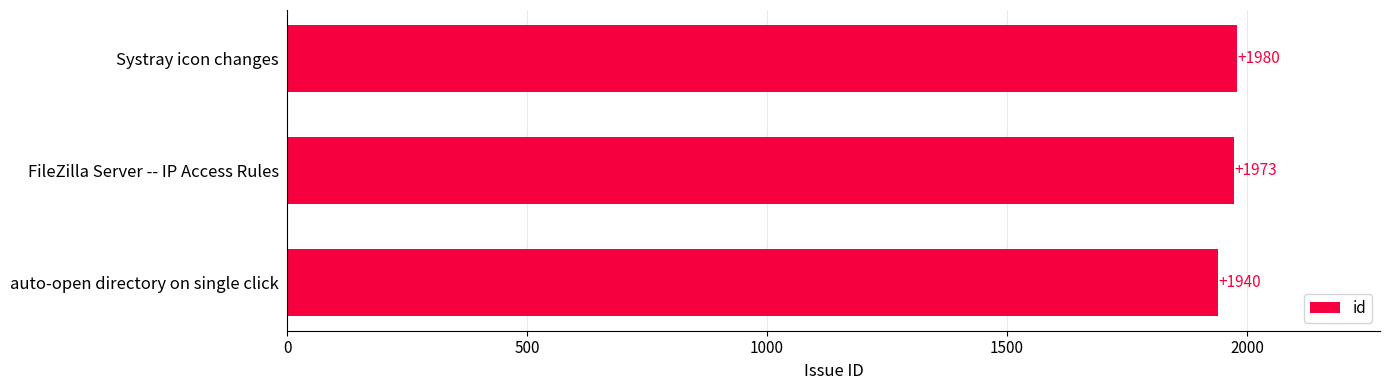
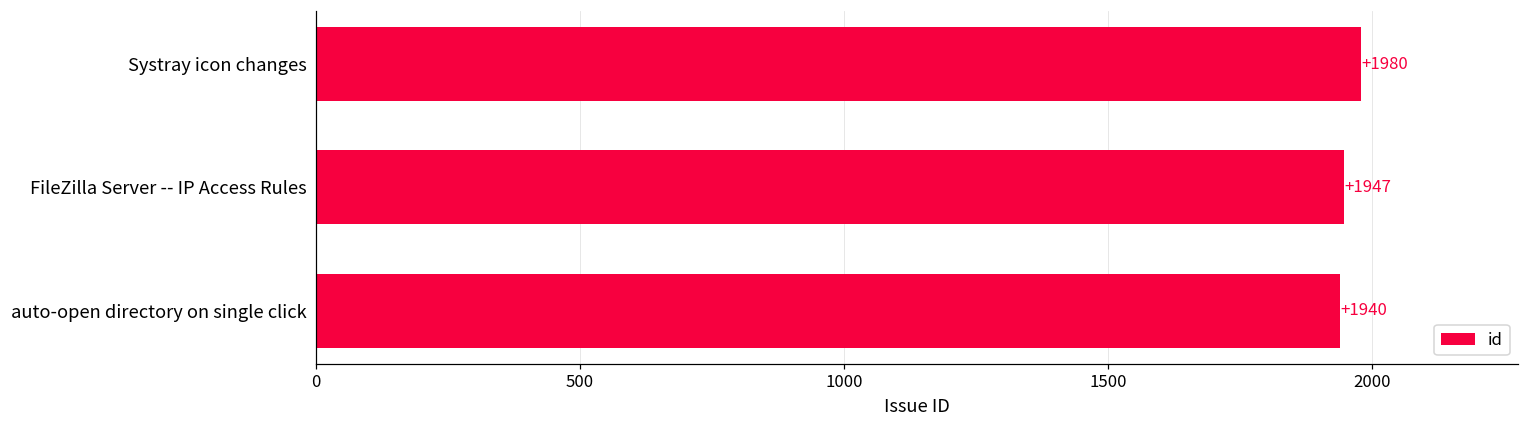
FileZilla Server -- IP Access Rules: +1973 -> +1947
